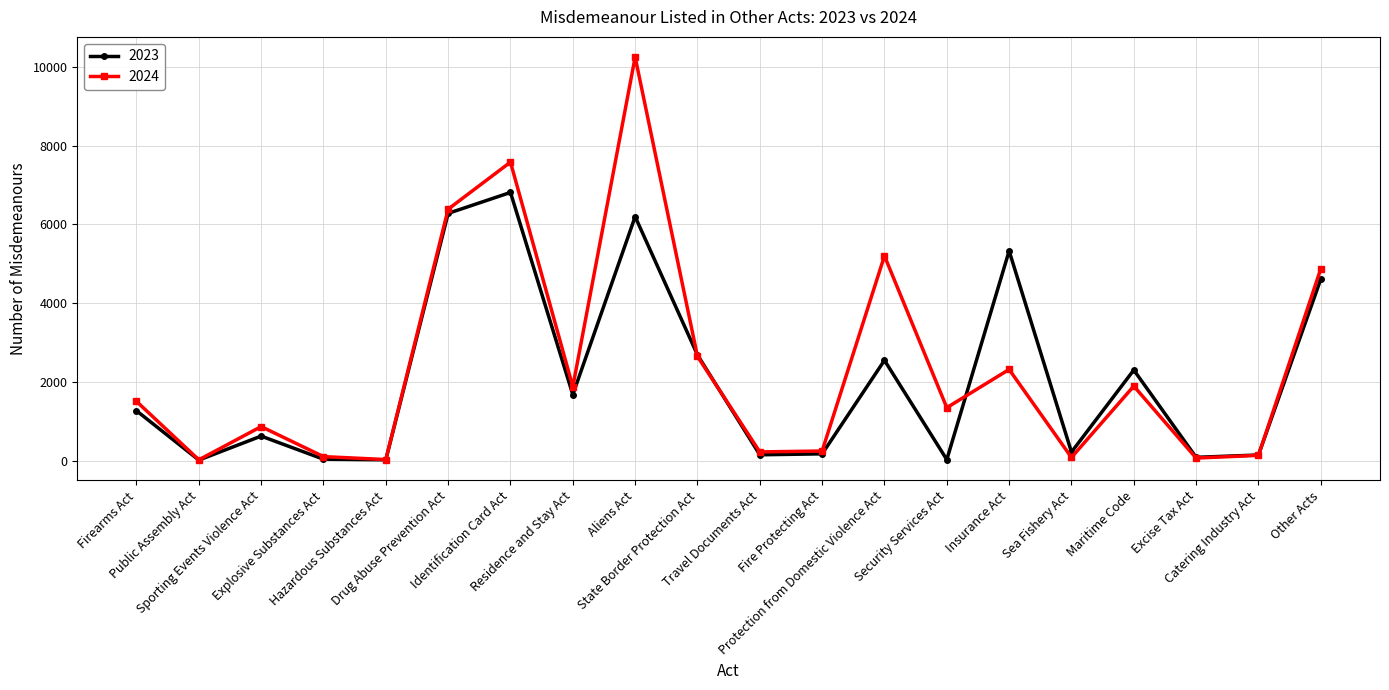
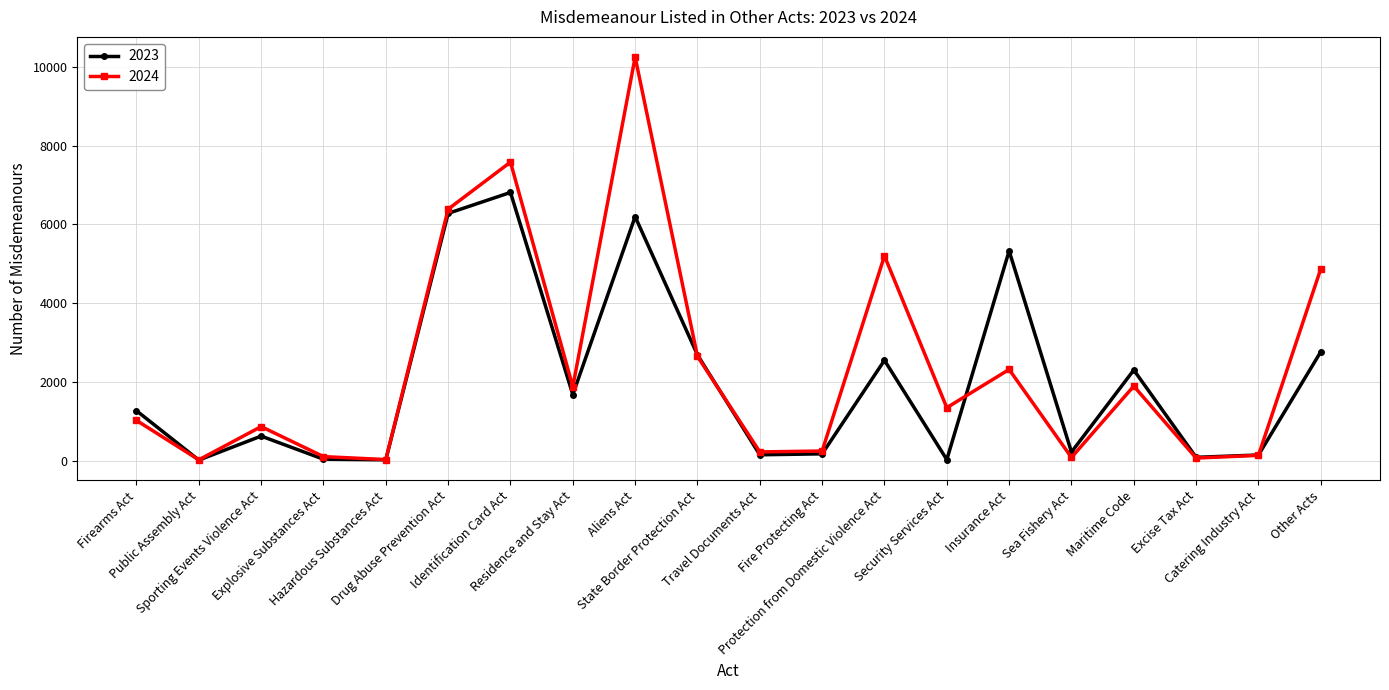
2024, Firearms Act: 1500 -> 1000
2023, Other Acts: 4600 -> 2800
